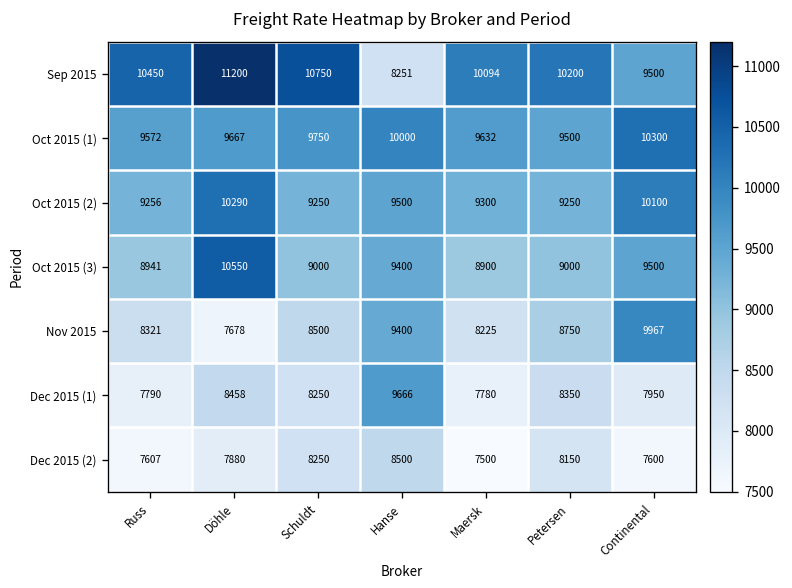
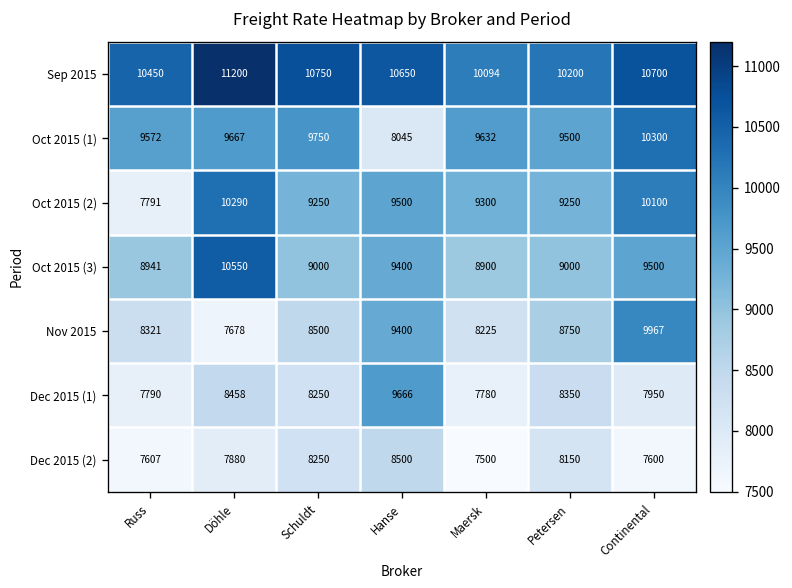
Sep 2015, Hanse: 8251 -> 10650
Sep 2015, Continental: 9500 -> 10700
Oct 2015 (1), Hanse: 10000 -> 8045
Oct 2015 (2), Russ: 9256 -> 7791
